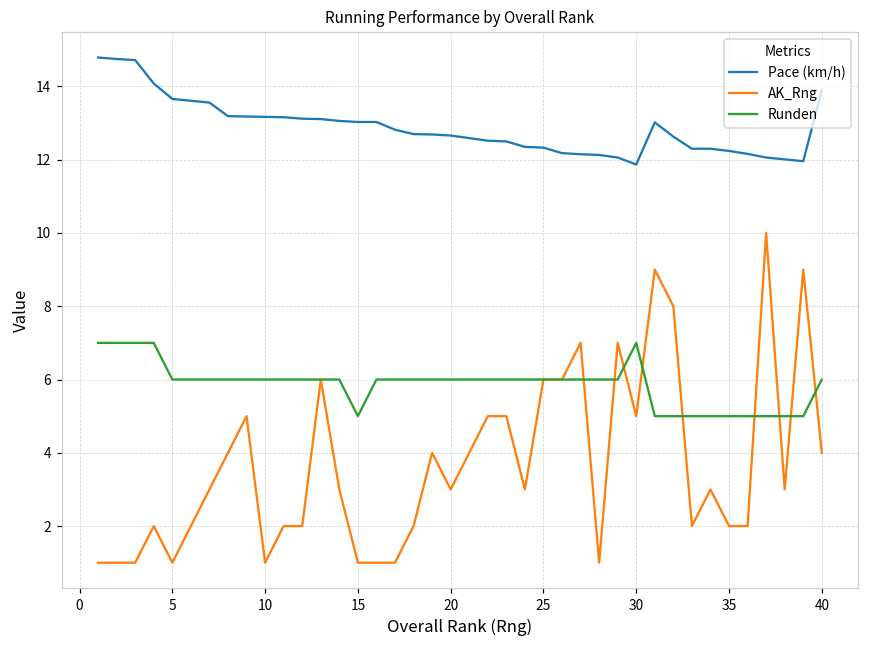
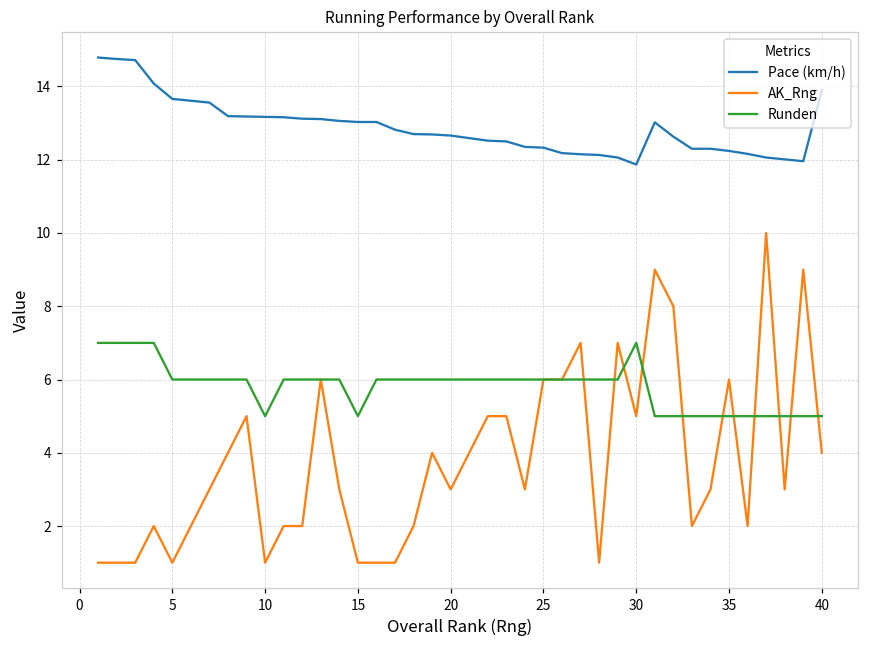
Runden, 10: 6 -> 5
AK_Rng, 35: 2 -> 6
Runden, 40: 6 -> 5
